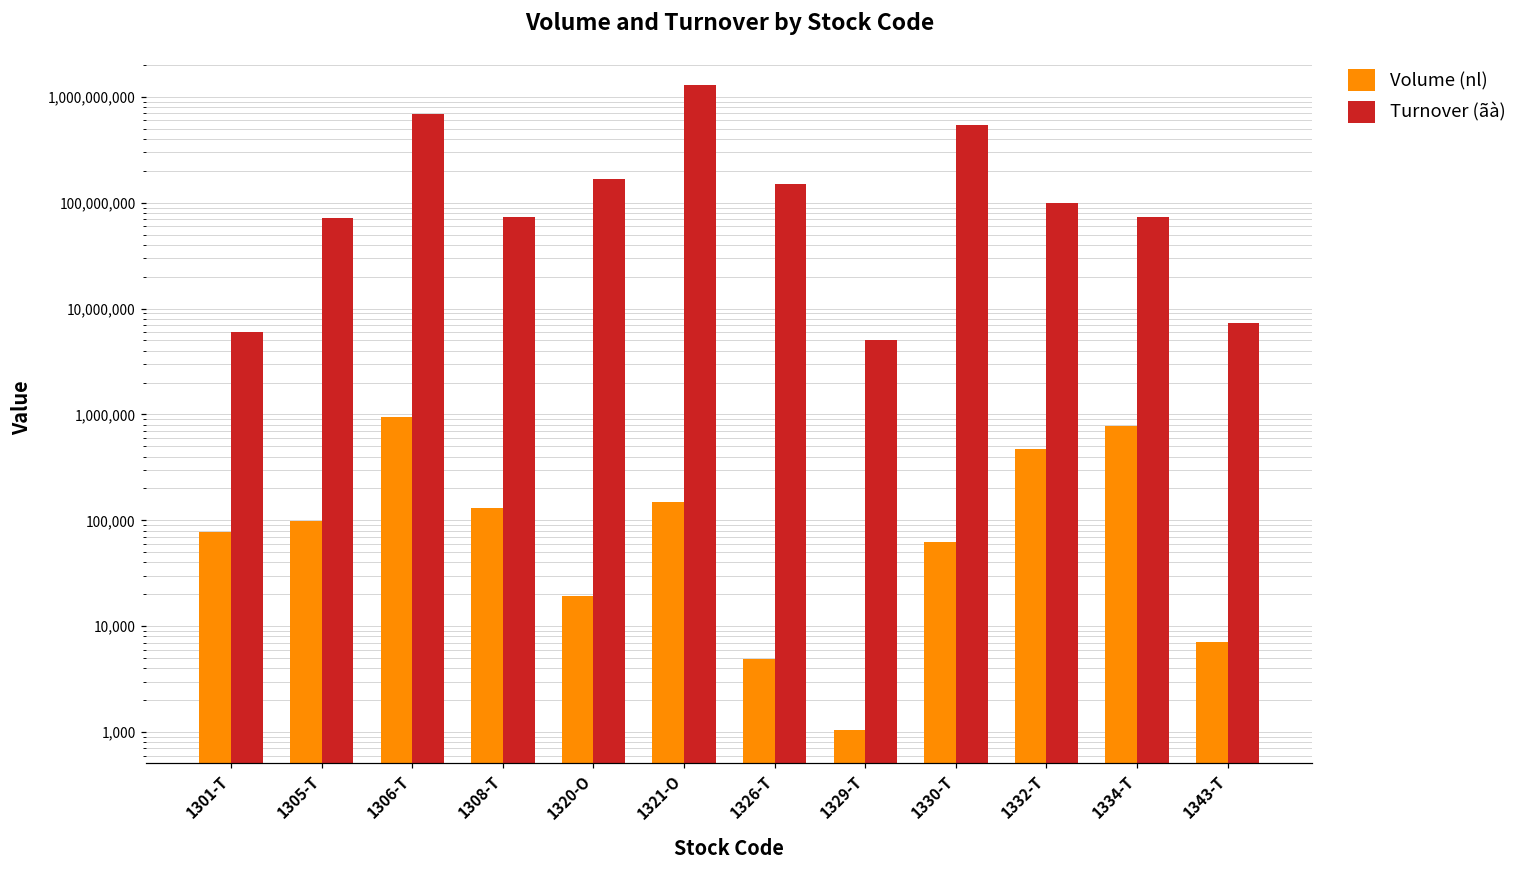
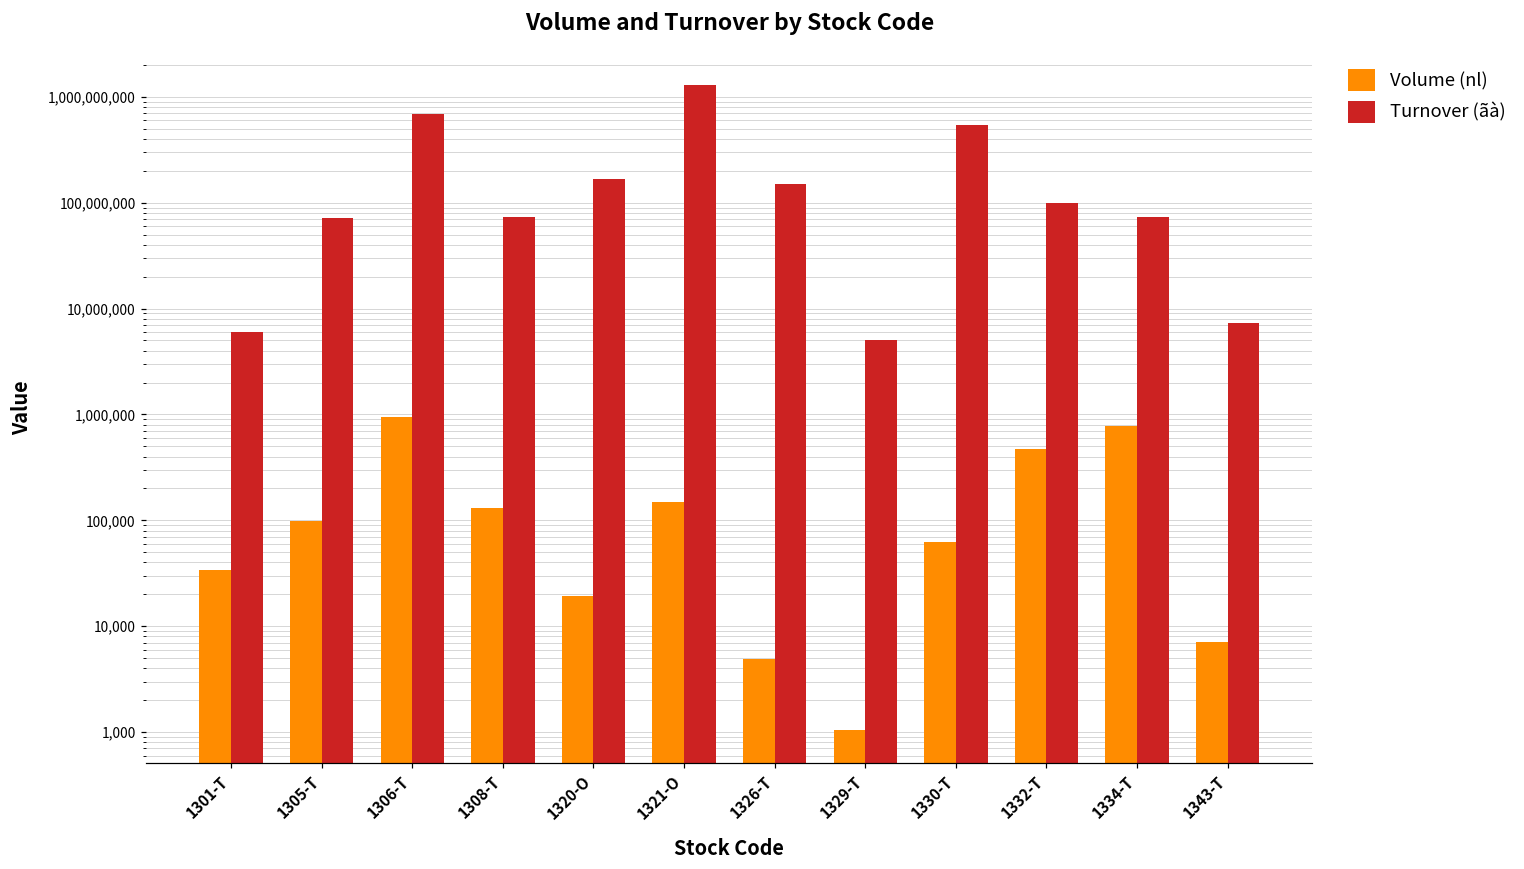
Volume (nl), 1301-T: 80,000 -> 34,000
